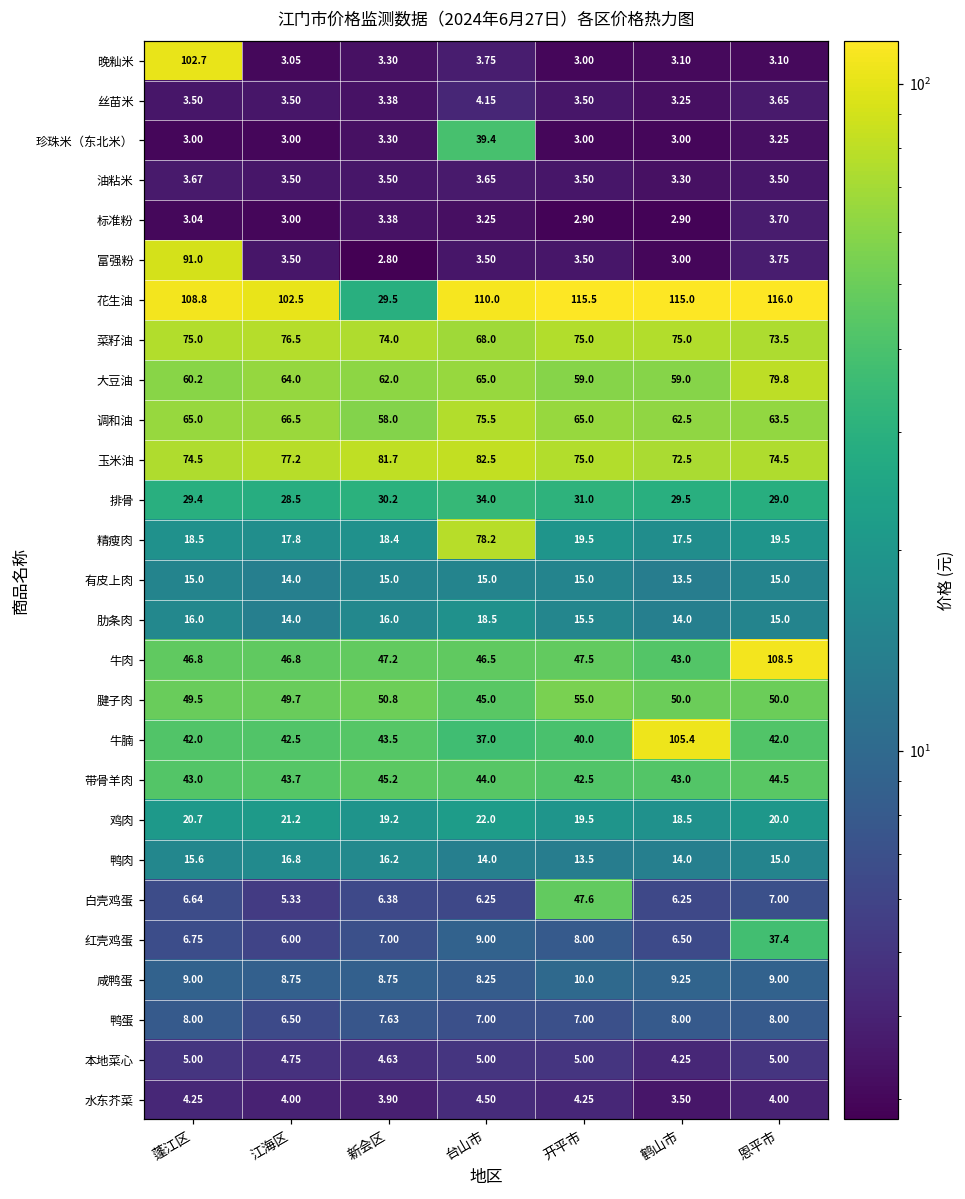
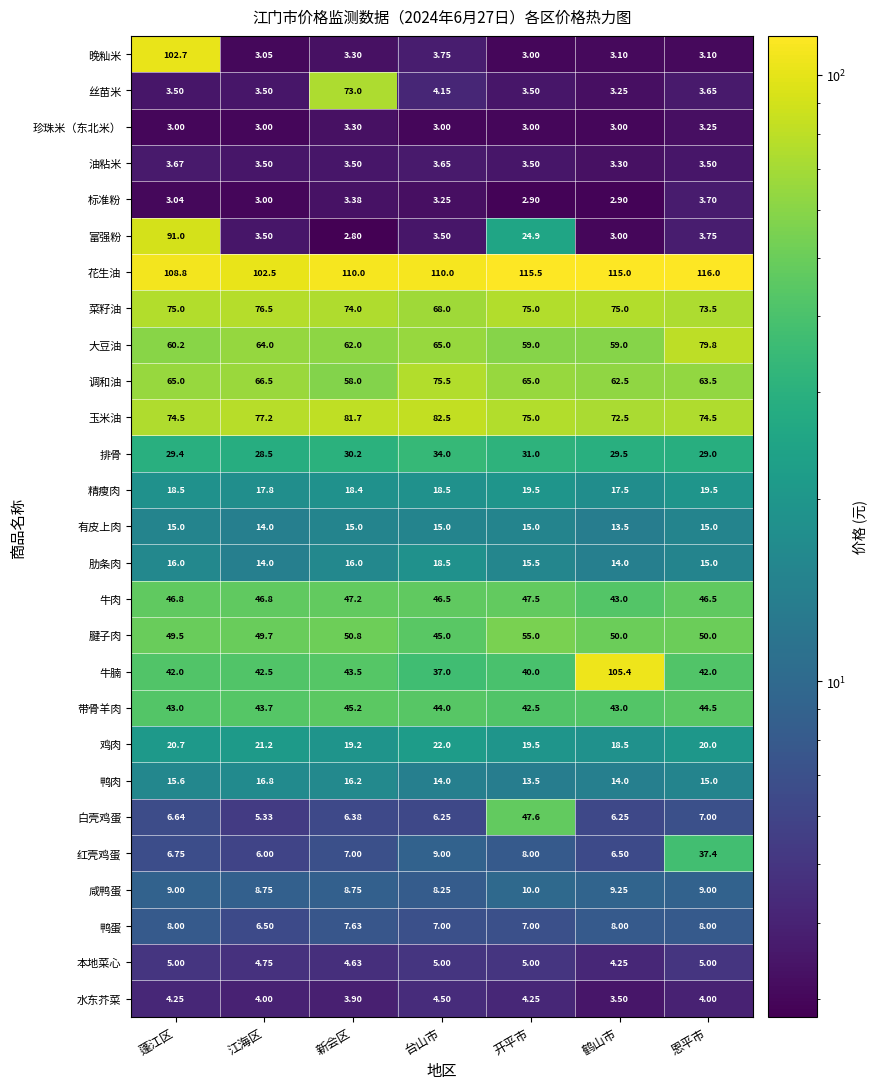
丝苗米, 新会区: 3.38 -> 73.0
珍珠米（东北米）, 台山市: 39.4 -> 3.00
富强粉, 开平市: 3.50 -> 24.9
花生油, 新会区: 29.5 -> 110.0
精瘦肉, 台山市: 78.2 -> 18.5
牛肉, 恩平市: 108.5 -> 46.5
